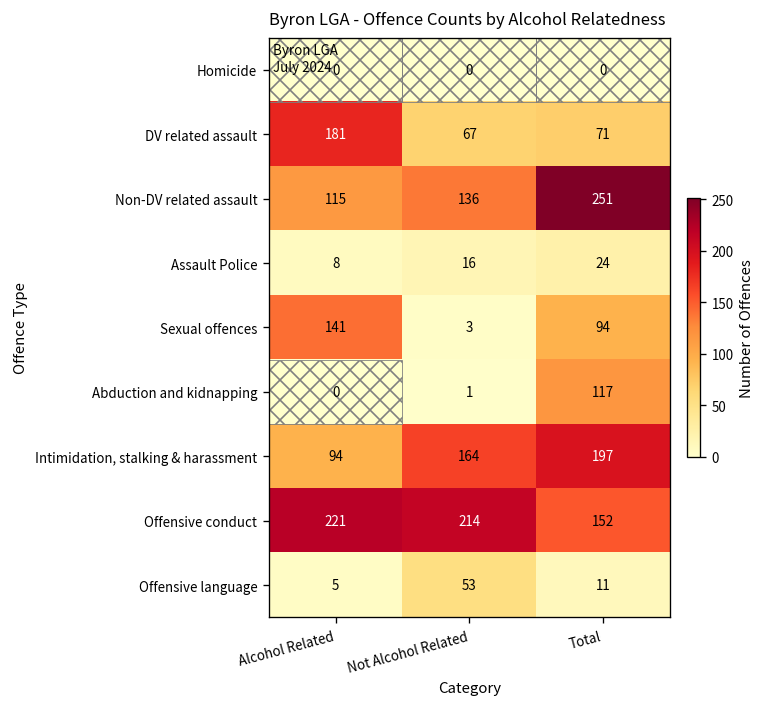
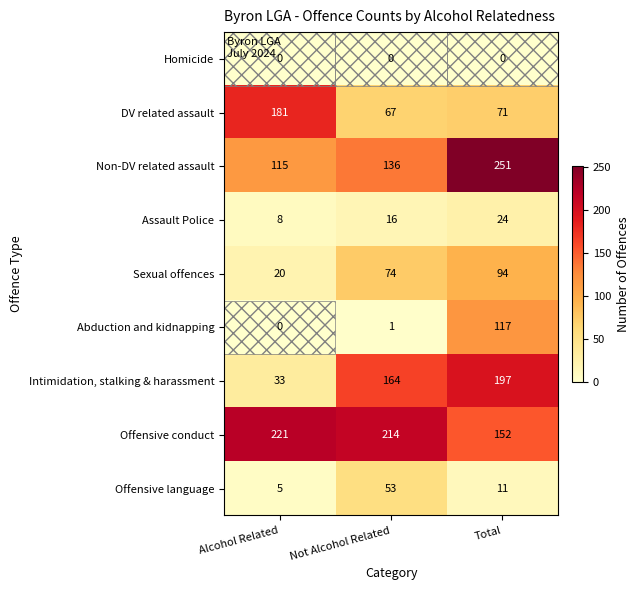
Sexual offences, Alcohol Related: 141 -> 20
Sexual offences, Not Alcohol Related: 3 -> 74
Intimidation, stalking & harassment, Alcohol Related: 94 -> 33
